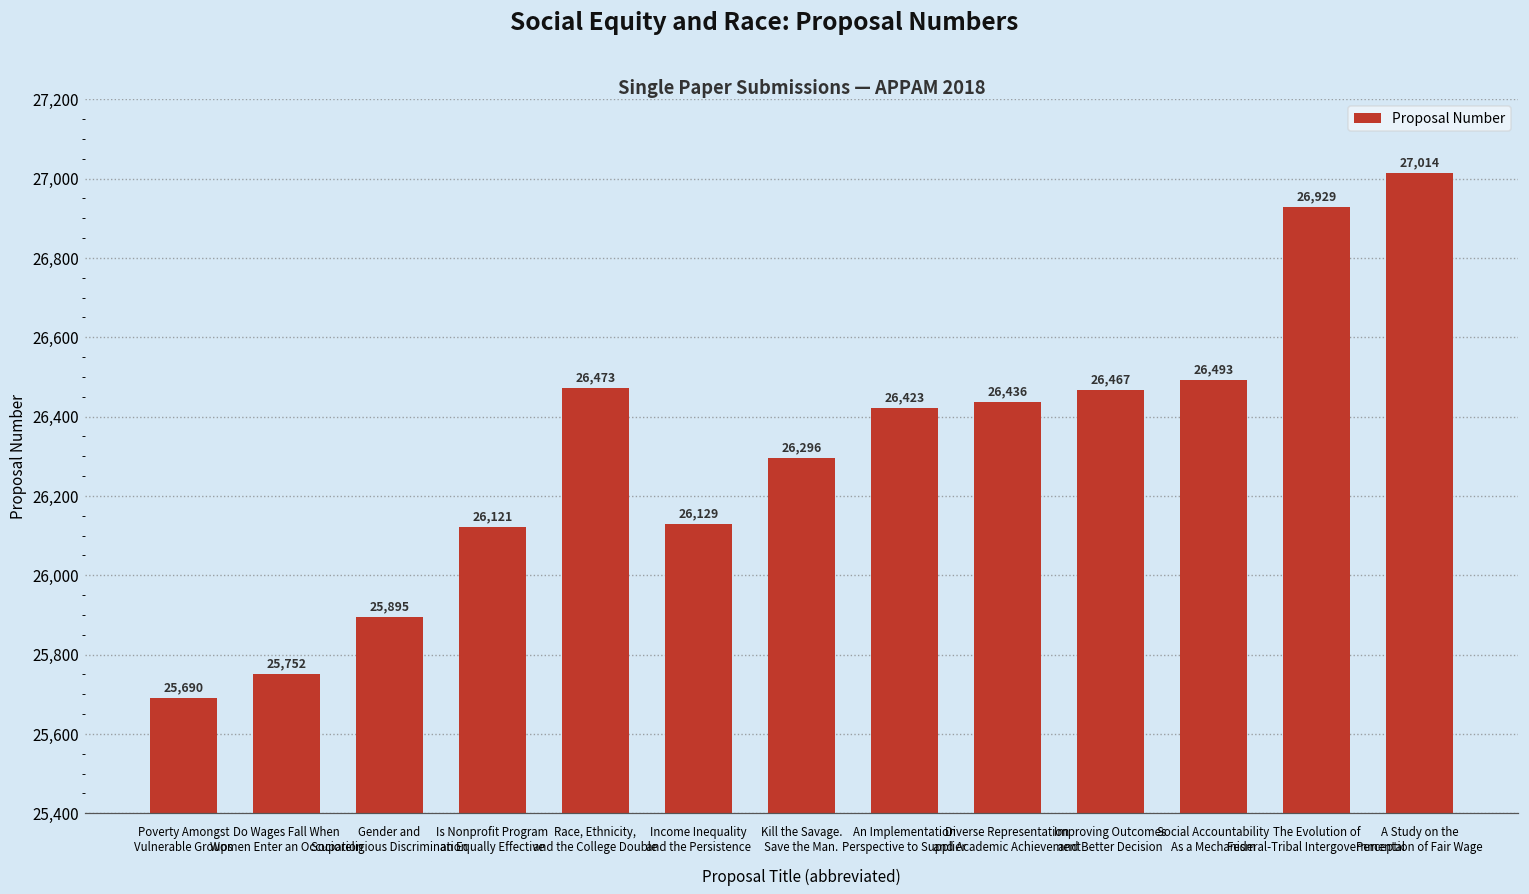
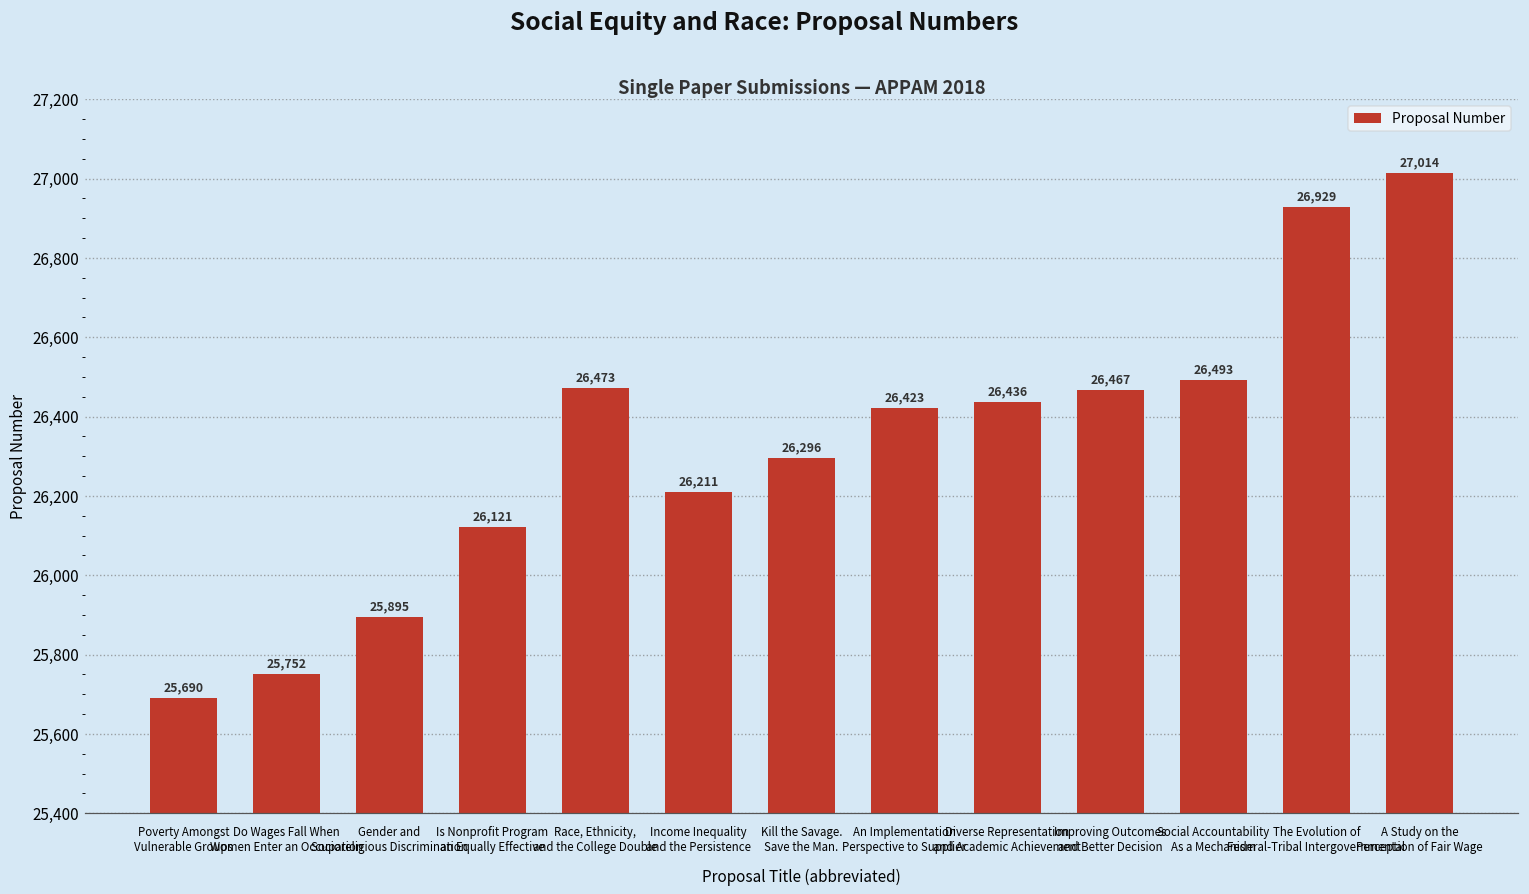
Income Inequality and the Persistence: 26,129 -> 26,211
